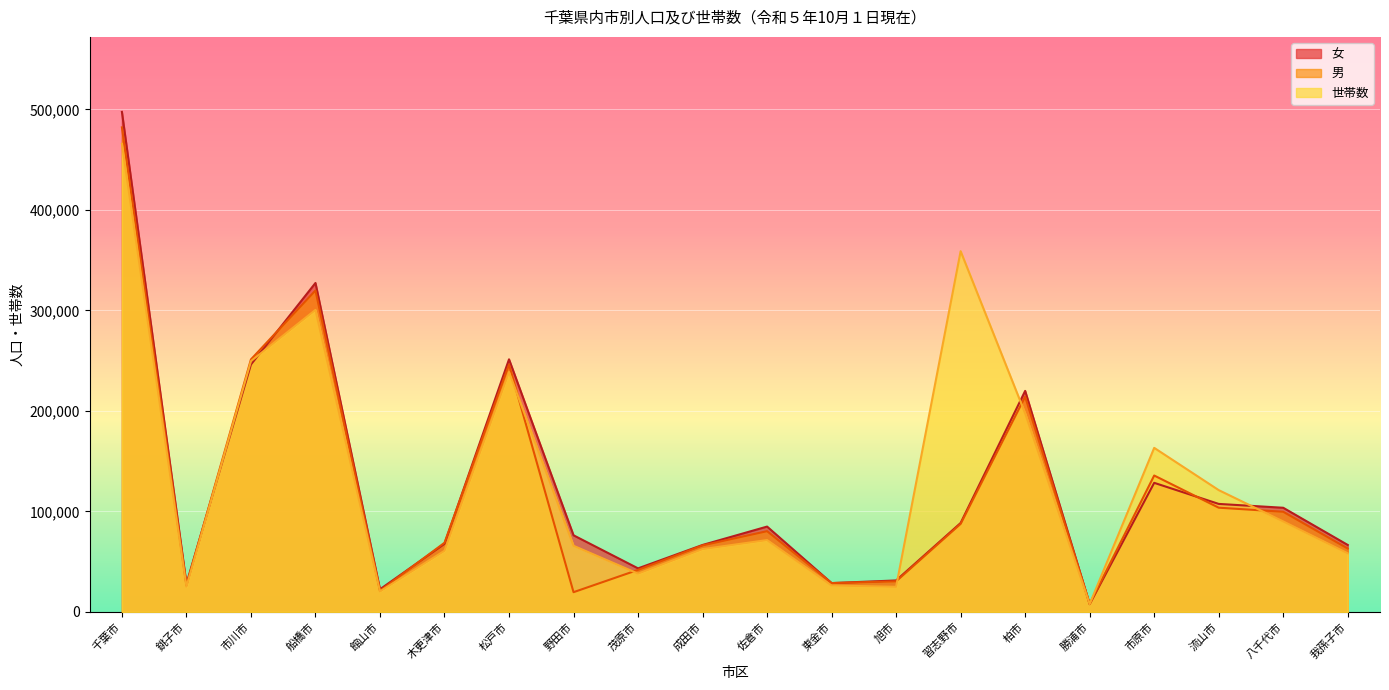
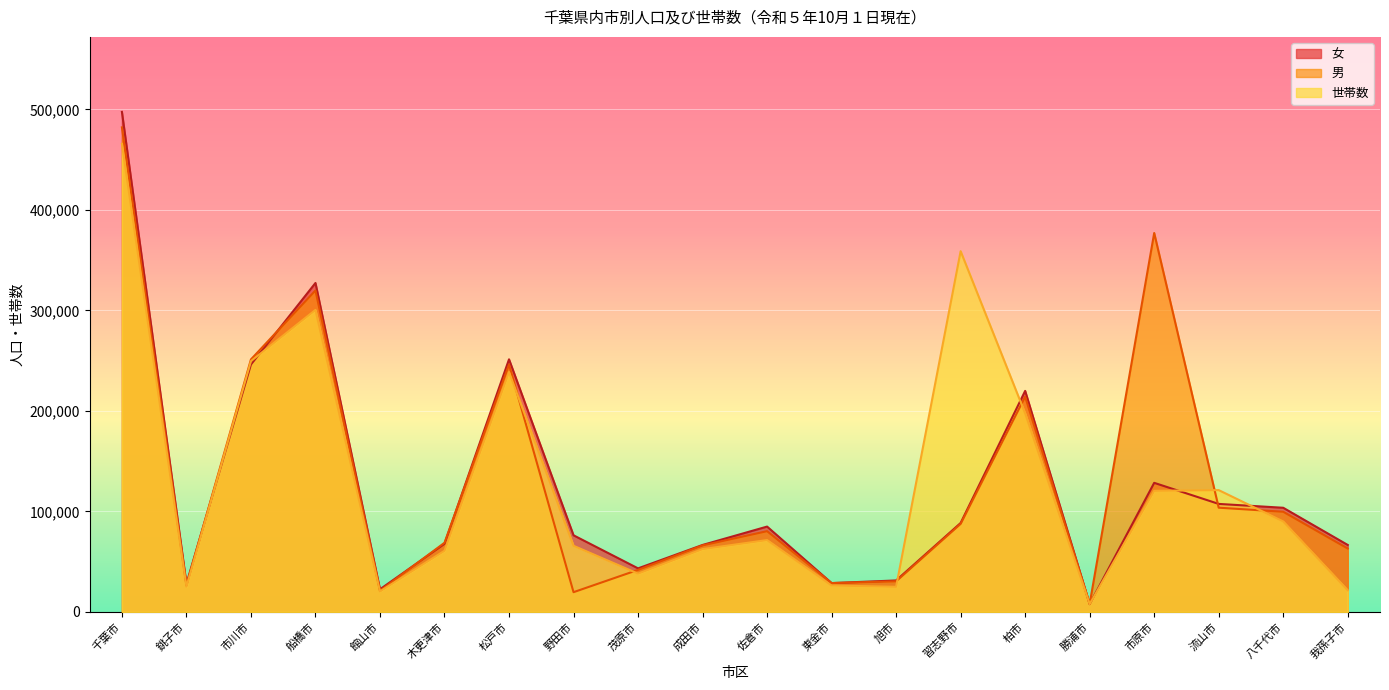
男, 市原市: 136,000 -> 377,000
世帯数, 市原市: 163,000 -> 120,000
世帯数, 我孫子市: 58,000 -> 22,000
